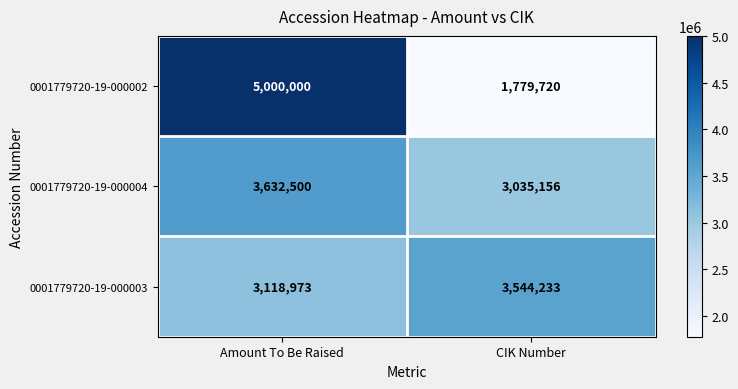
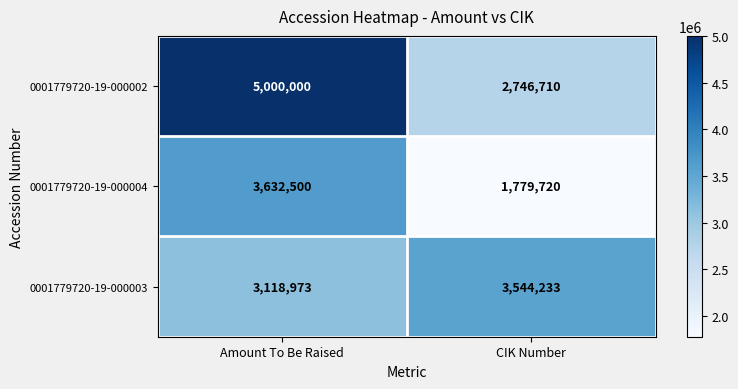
0001779720-19-000002, CIK Number: 1,779,720 -> 2,746,710
0001779720-19-000004, CIK Number: 3,035,156 -> 1,779,720
